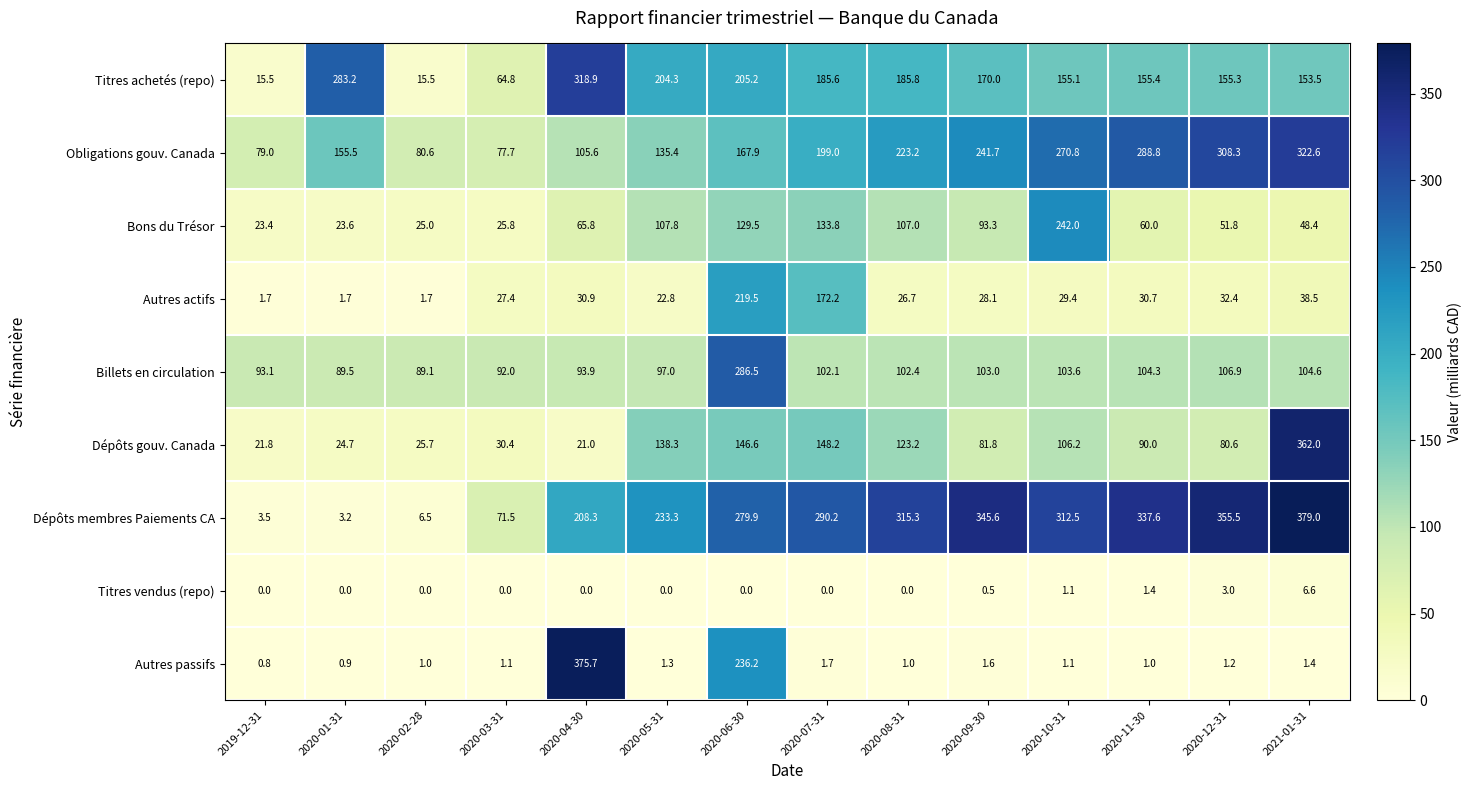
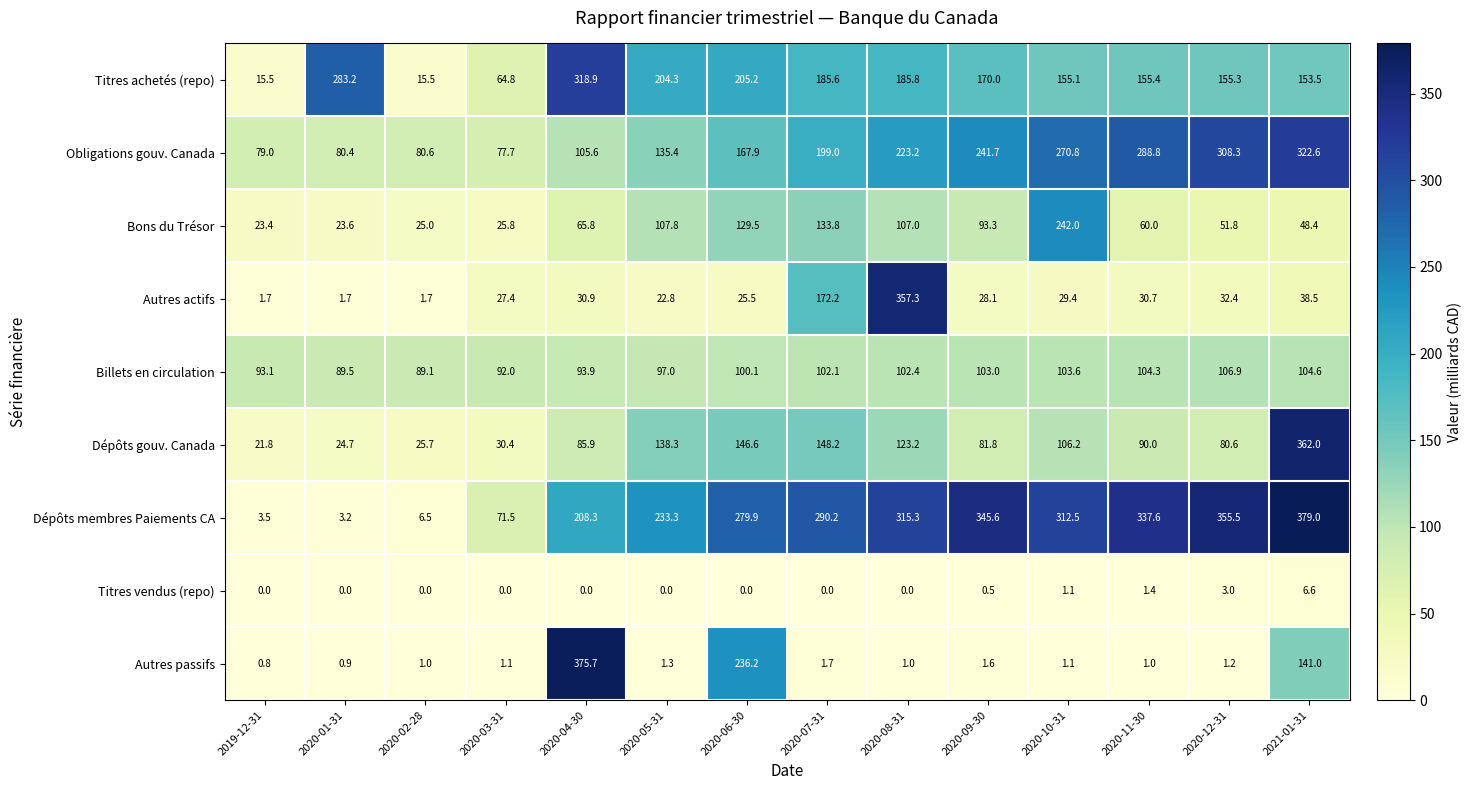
Obligations gouv. Canada, 2020-01-31: 155.5 -> 80.4
Autres actifs, 2020-06-30: 219.5 -> 25.5
Autres actifs, 2020-08-31: 26.7 -> 357.3
Billets en circulation, 2020-06-30: 286.5 -> 100.1
Dépôts gouv. Canada, 2020-04-30: 21.0 -> 85.9
Autres passifs, 2021-01-31: 1.4 -> 141.0
